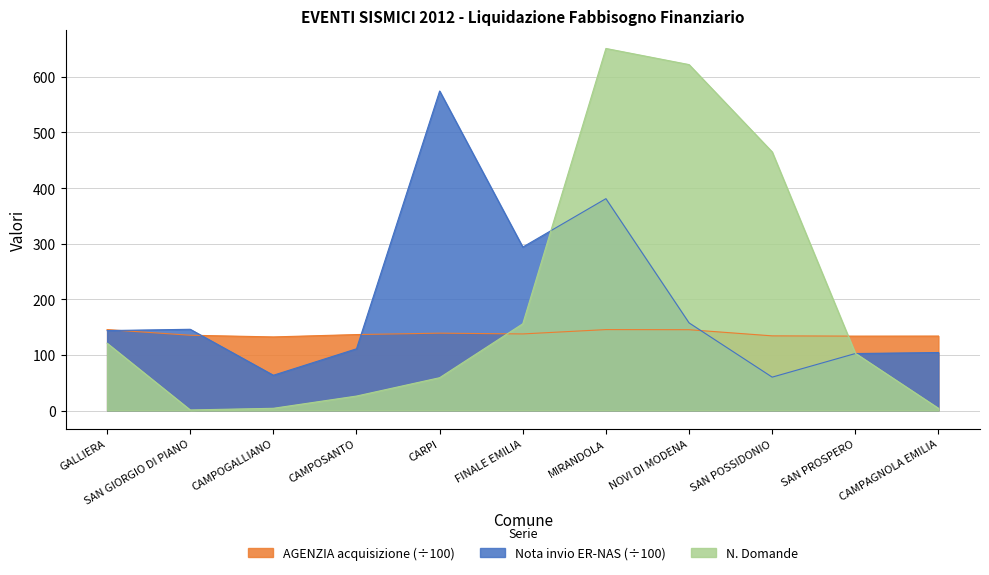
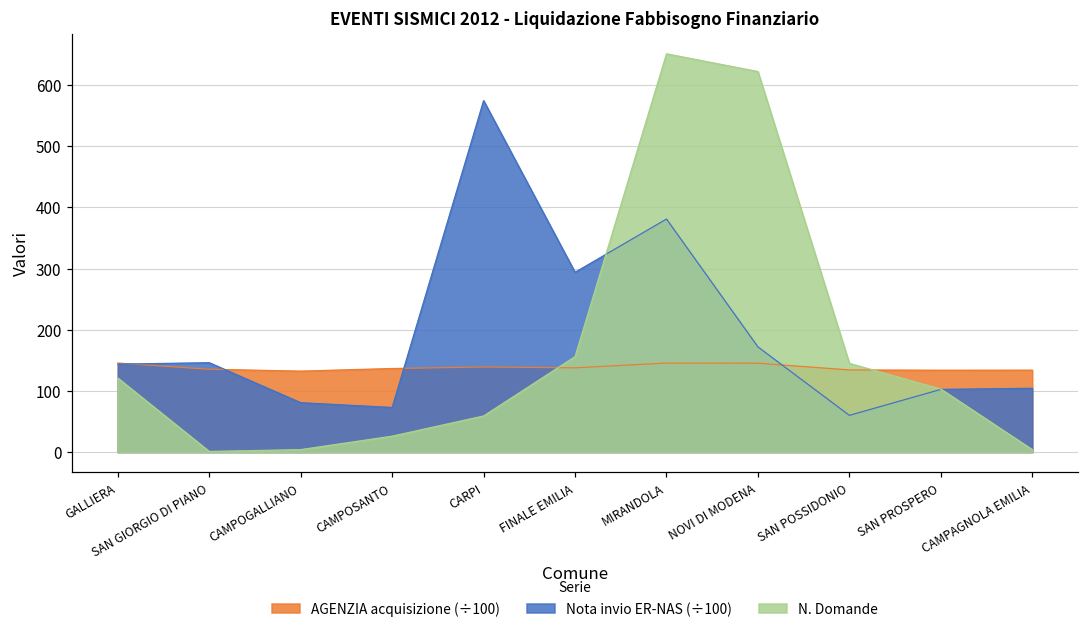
Nota invio ER-NAS (÷100), CAMPOGALLIANO: 60 -> 80
Nota invio ER-NAS (÷100), CAMPOSANTO: 110 -> 70
Nota invio ER-NAS (÷100), NOVI DI MODENA: 160 -> 170
N. Domande, SAN POSSIDONIO: 470 -> 150
